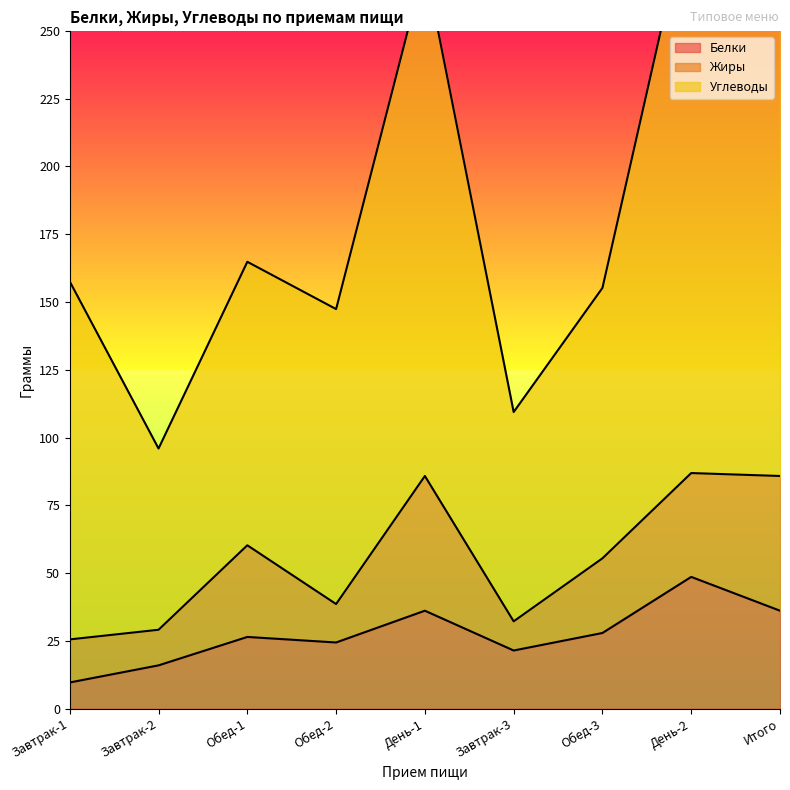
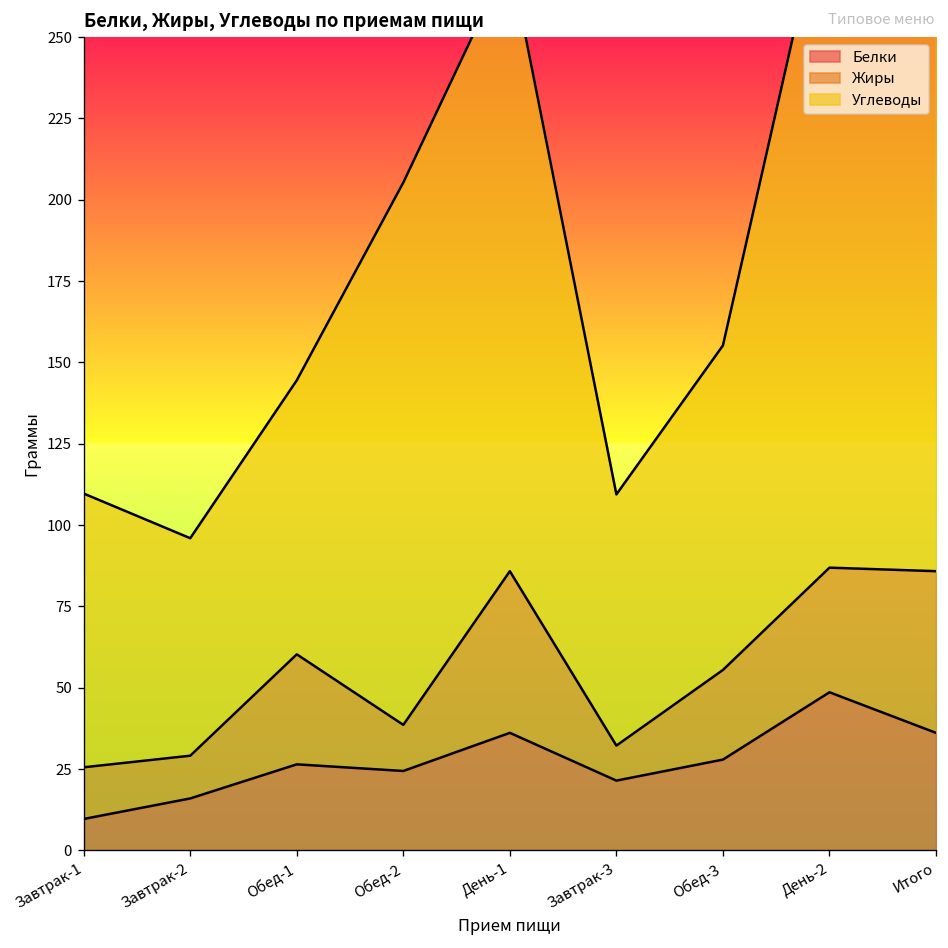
Углеводы, Завтрак-1: 132 -> 84
Углеводы, Обед-1: 105 -> 84
Углеводы, Обед-2: 109 -> 167
